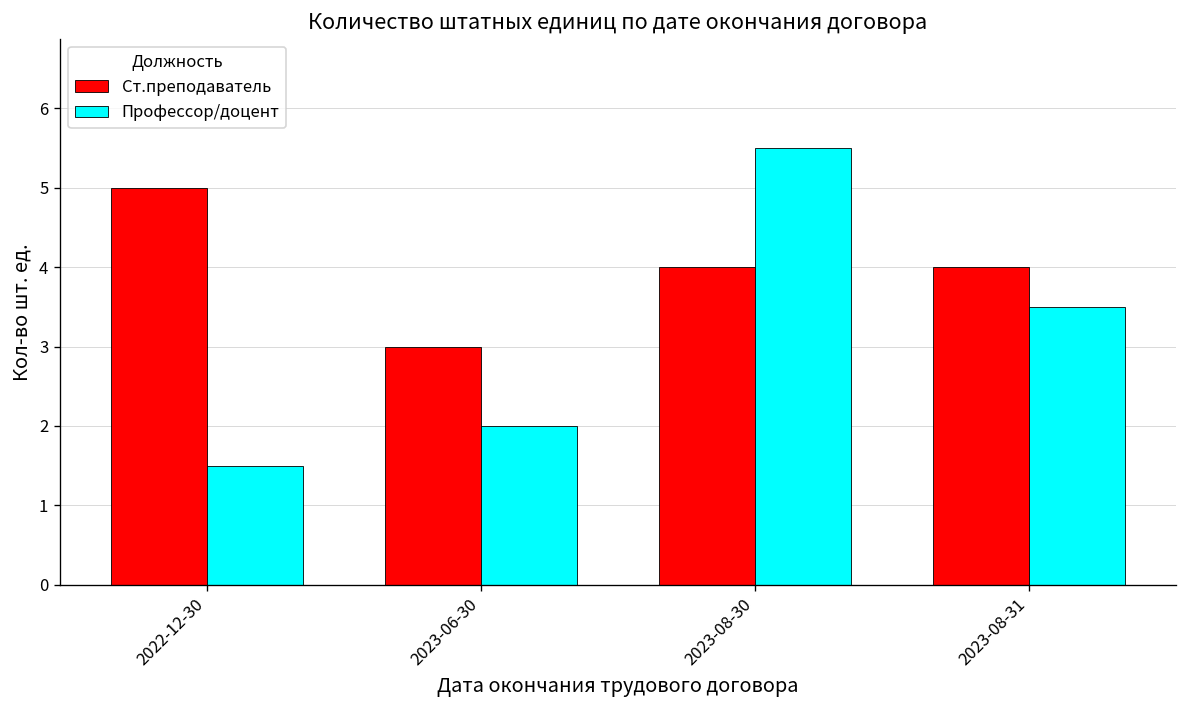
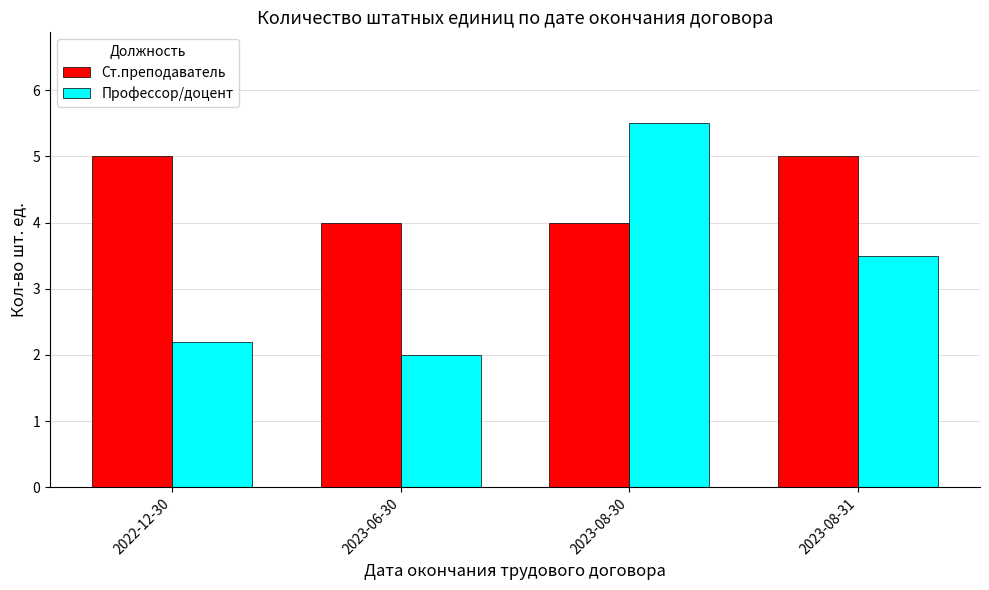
Профессор/доцент, 2022-12-30: 1.5 -> 2.2
Ст.преподаватель, 2023-06-30: 3 -> 4
Ст.преподаватель, 2023-08-31: 4 -> 5
